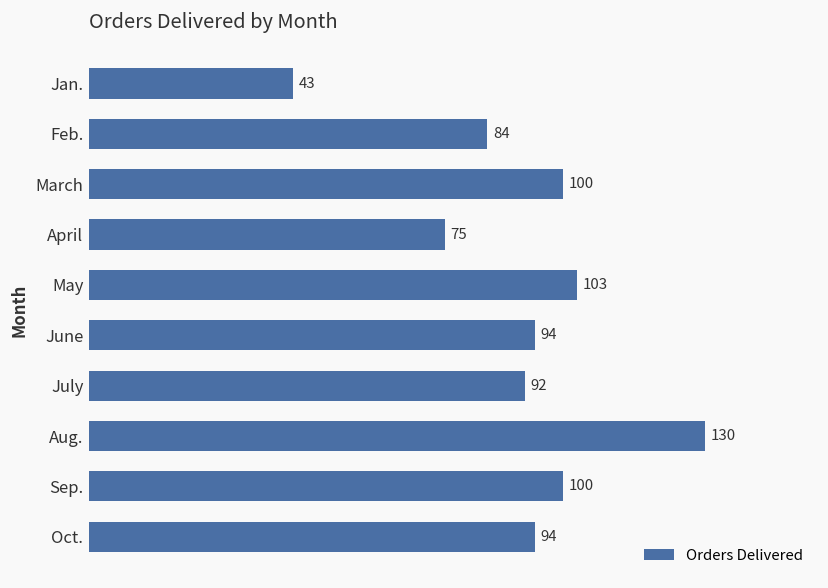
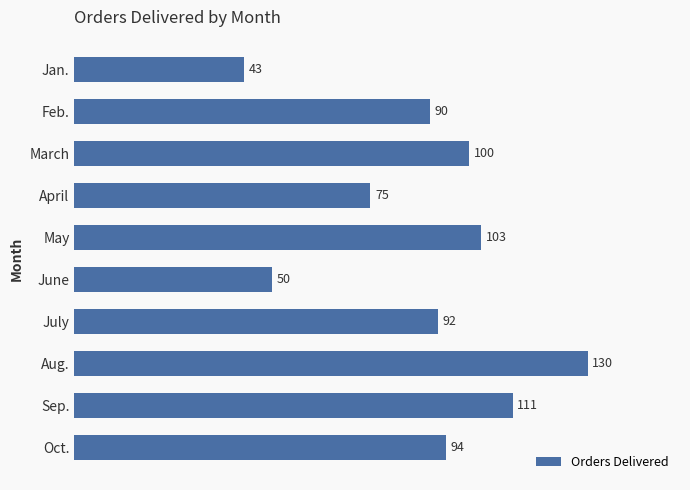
Feb.: 84 -> 90
June: 94 -> 50
Sep.: 100 -> 111
